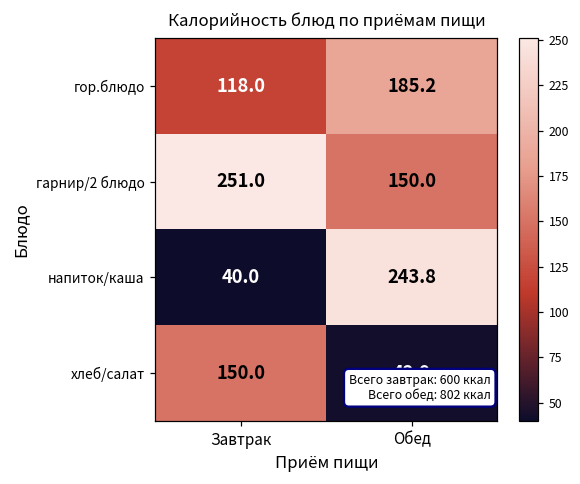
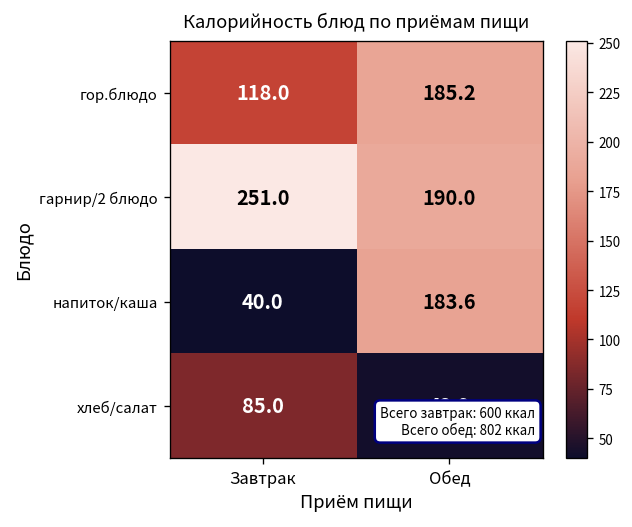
гарнир/2 блюдо, Обед: 150.0 -> 190.0
напиток/каша, Обед: 243.8 -> 183.6
хлеб/салат, Завтрак: 150.0 -> 85.0
